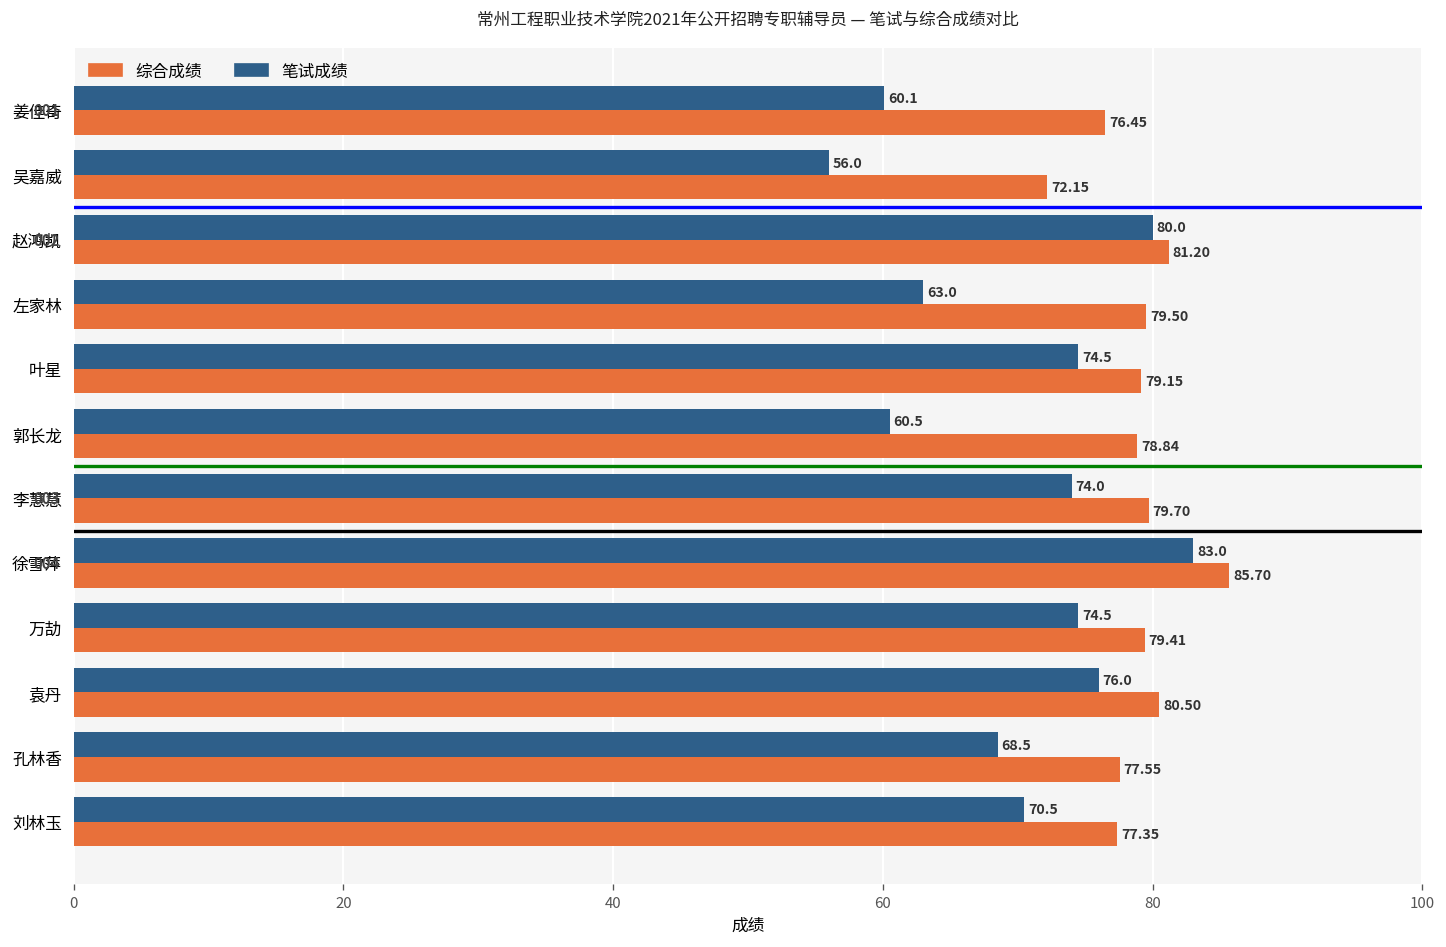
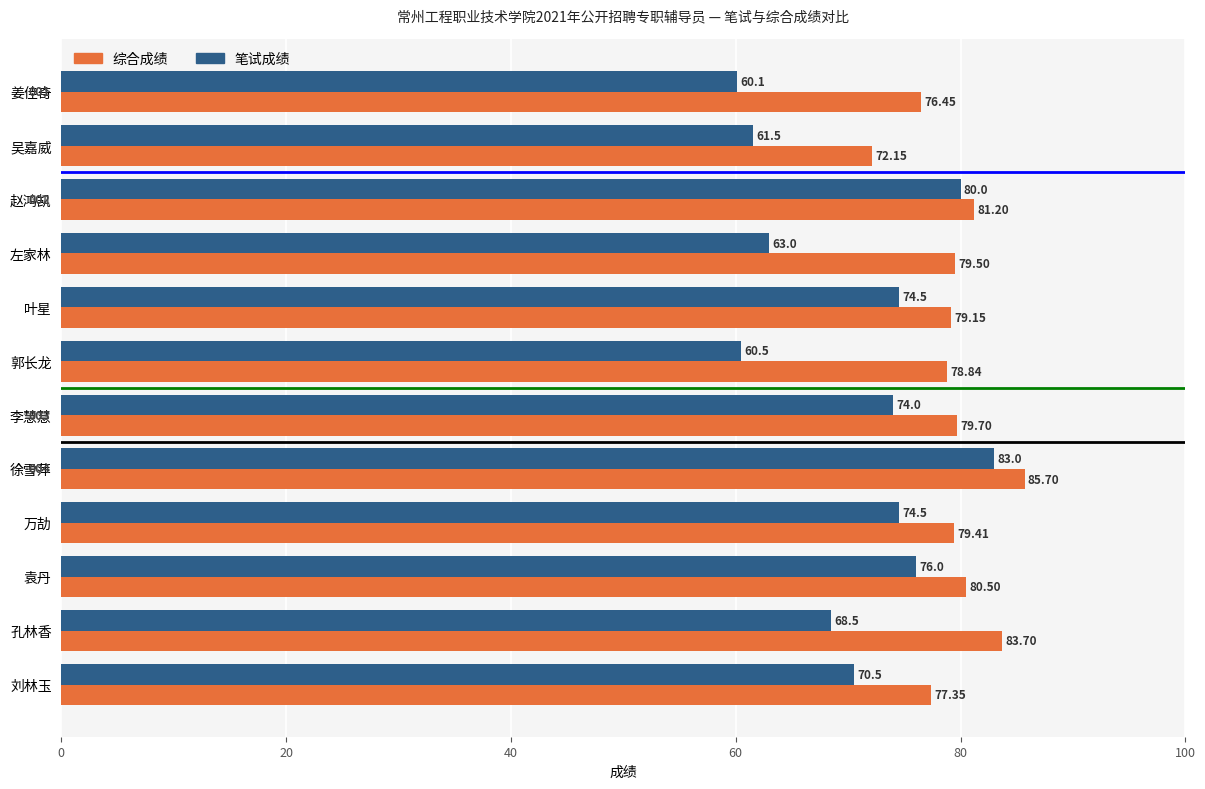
笔试成绩, 吴嘉威: 56.0 -> 61.5
综合成绩, 孔林香: 77.55 -> 83.70
